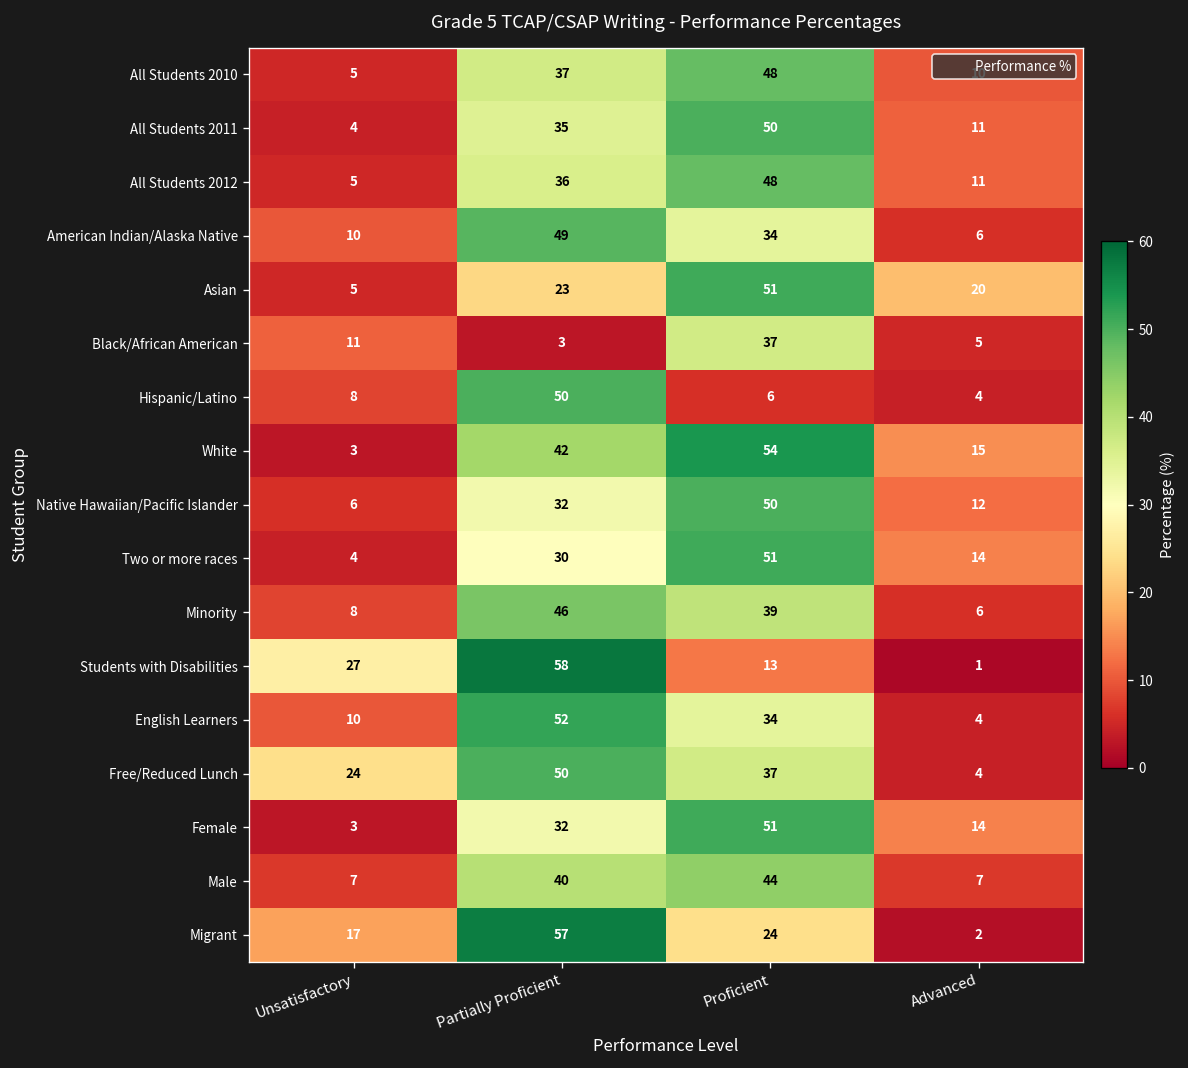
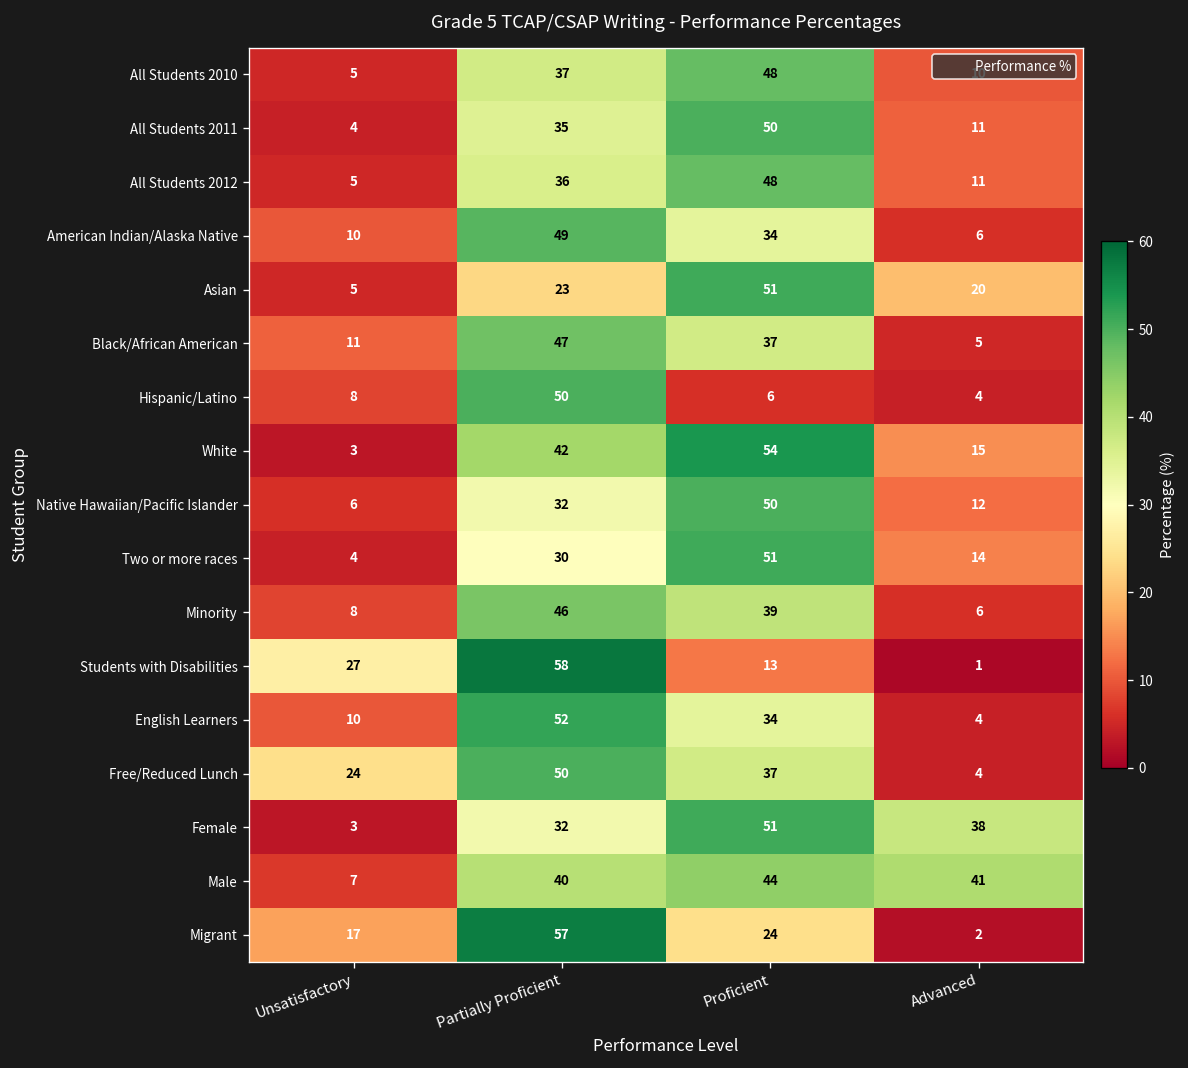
Black/African American, Partially Proficient: 3 -> 47
Female, Advanced: 14 -> 38
Male, Advanced: 7 -> 41
